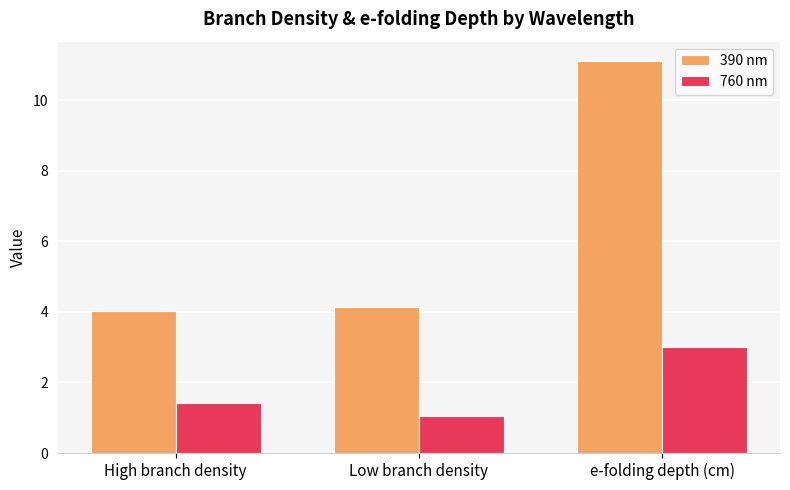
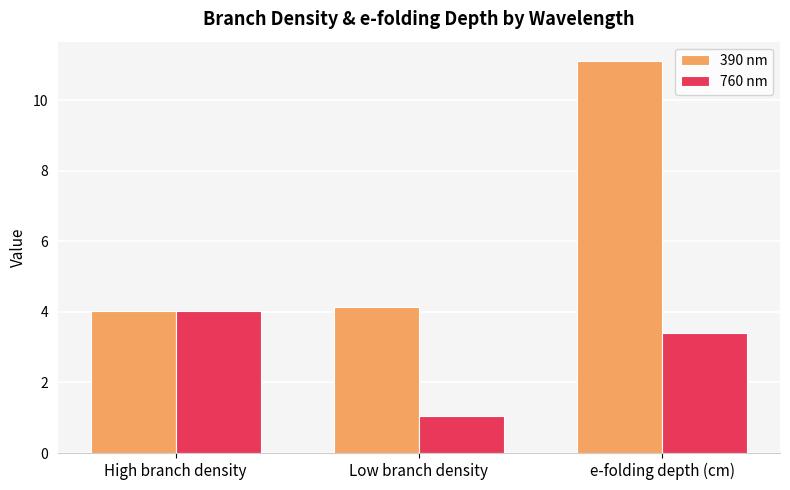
760 nm, High branch density: 1.4 -> 4.0
760 nm, e-folding depth (cm): 3.0 -> 3.4
